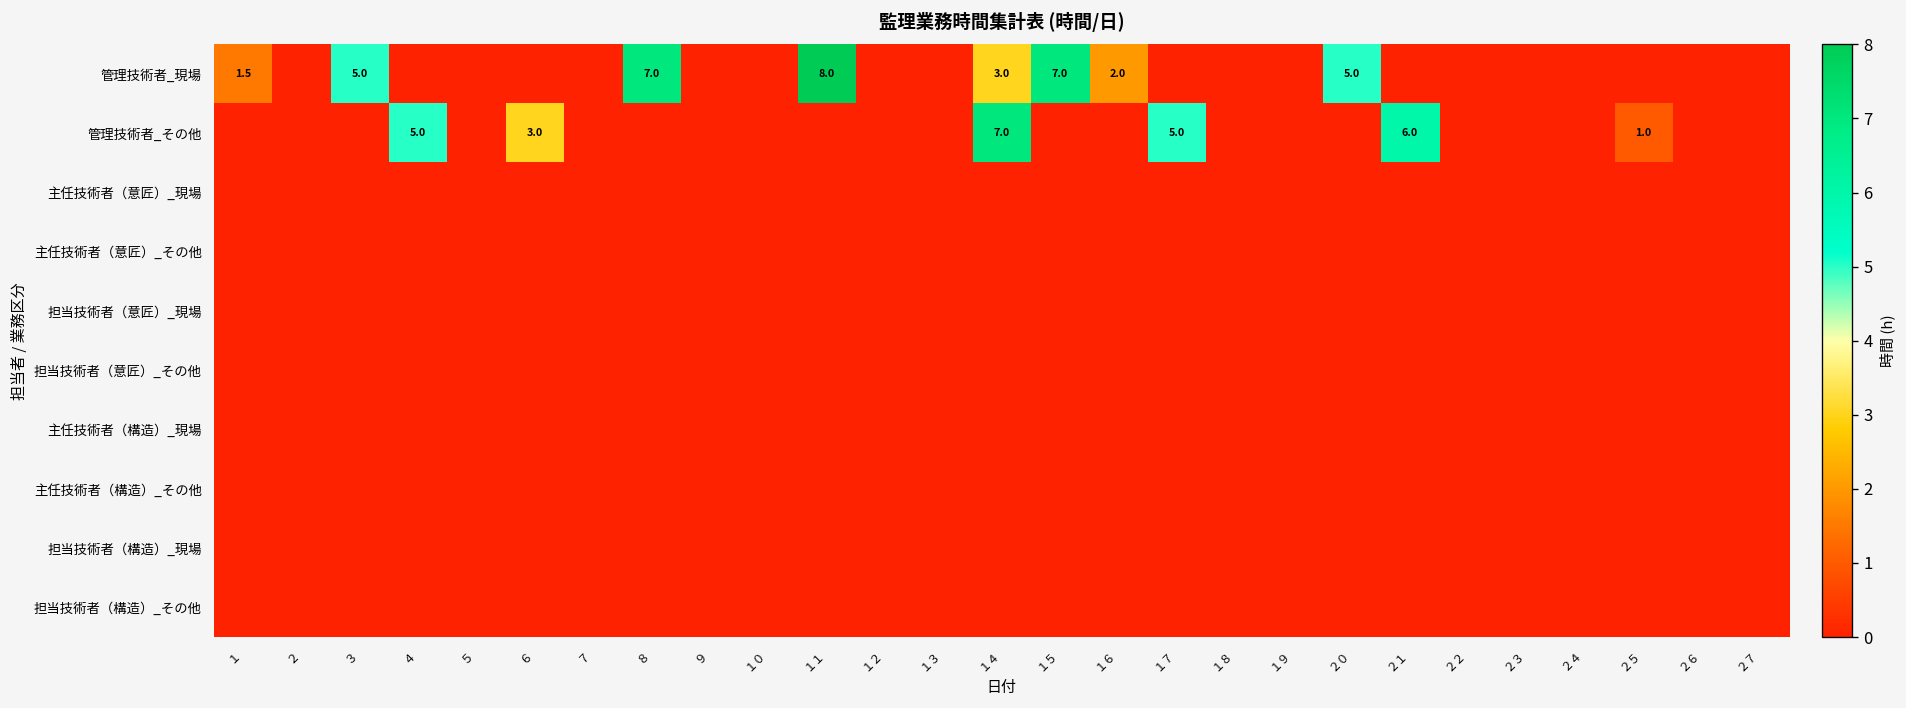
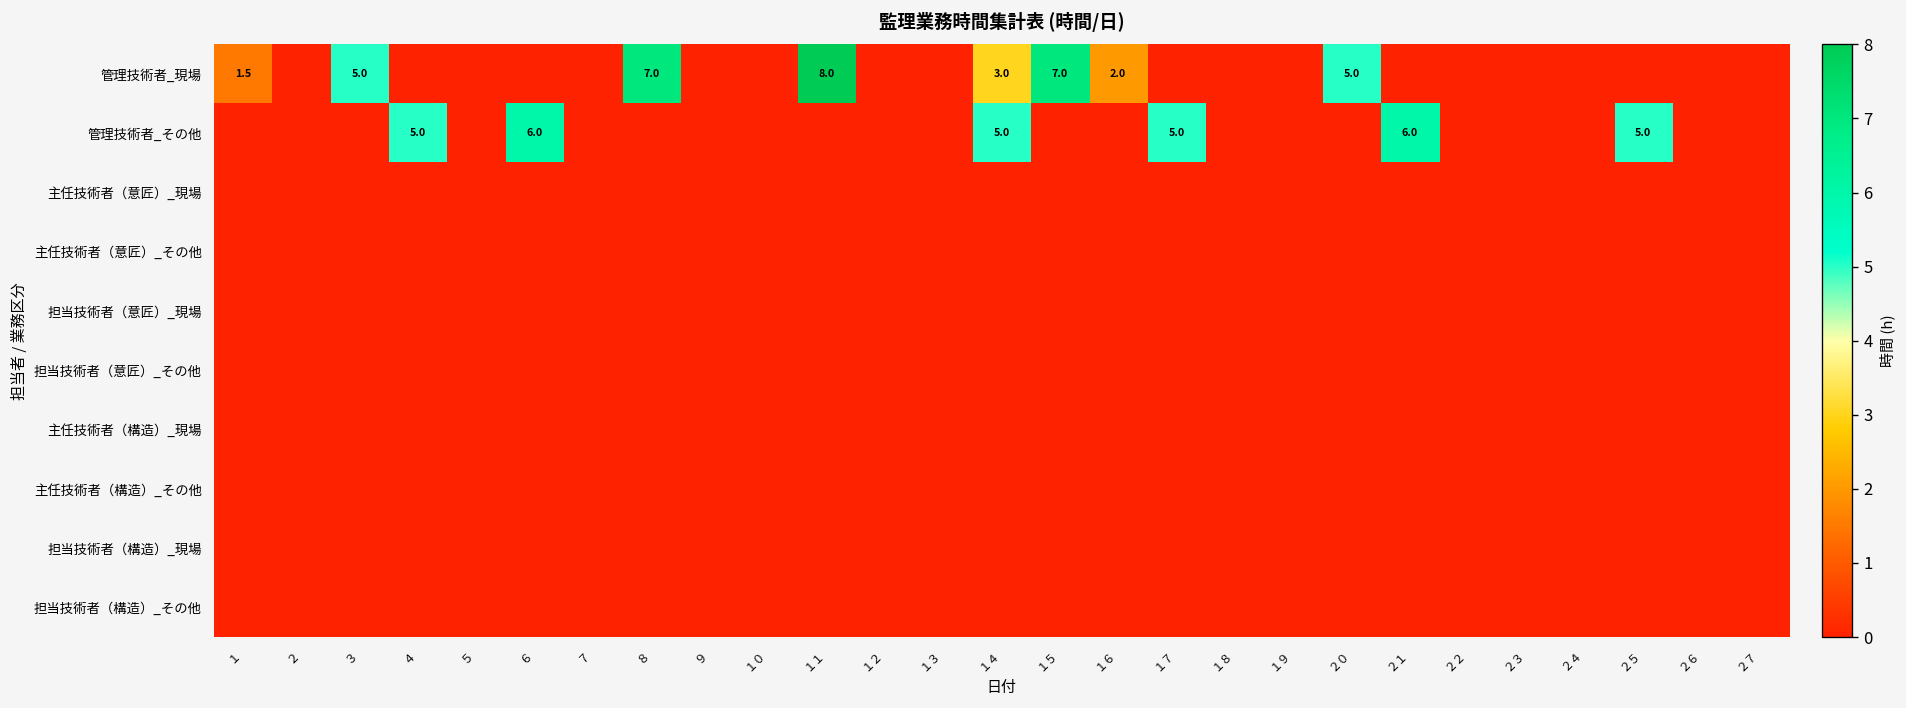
管理技術者_その他, ６: 3.0 -> 6.0
管理技術者_その他, １４: 7.0 -> 5.0
管理技術者_その他, ２５: 1.0 -> 5.0
